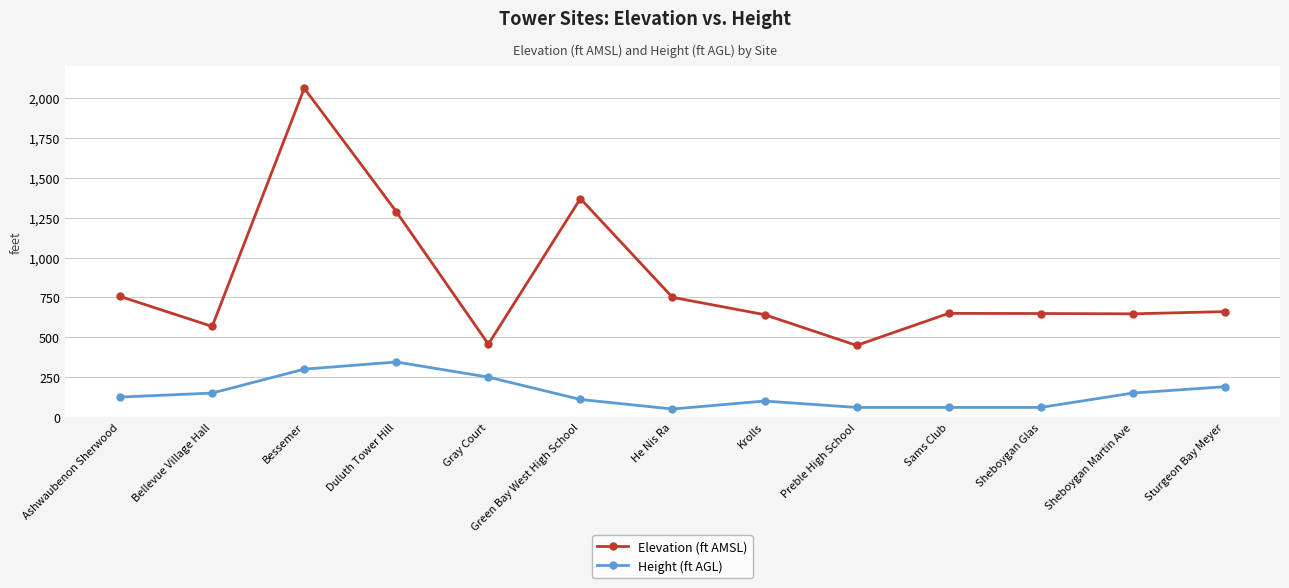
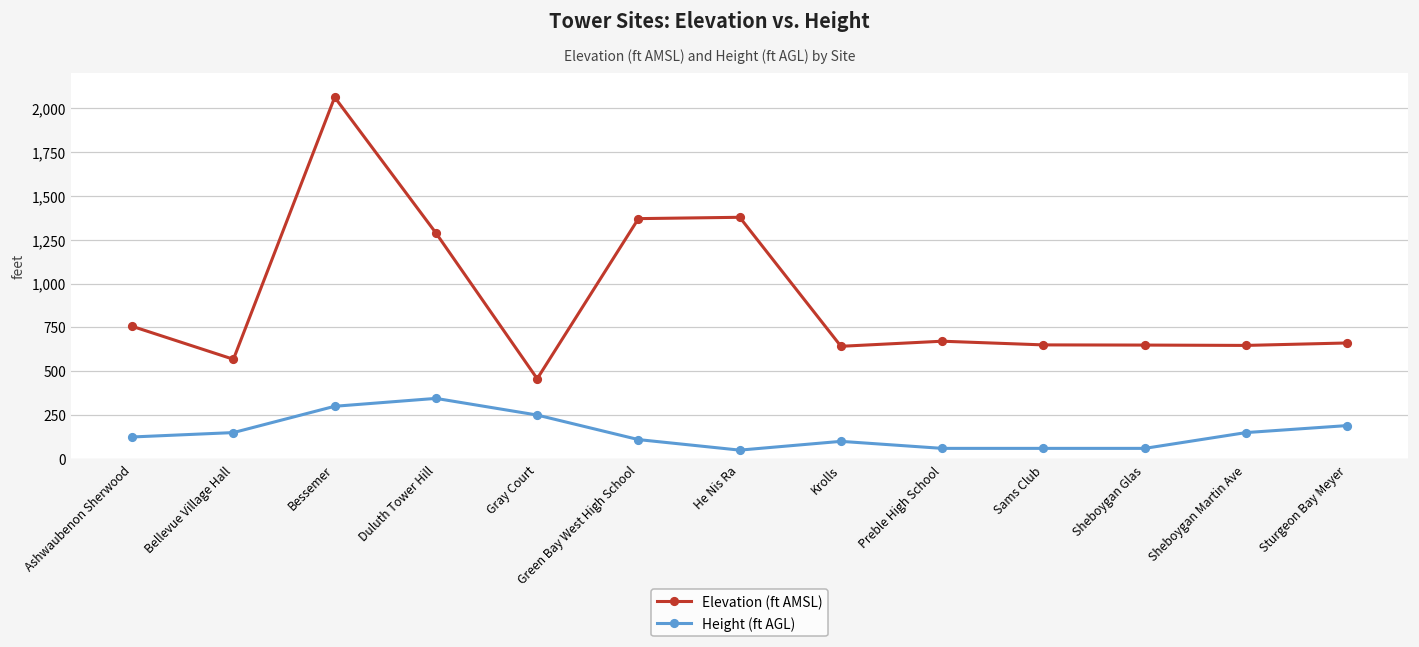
Elevation (ft AMSL), He Nis Ra: 750 -> 1,380
Elevation (ft AMSL), Preble High School: 450 -> 670
